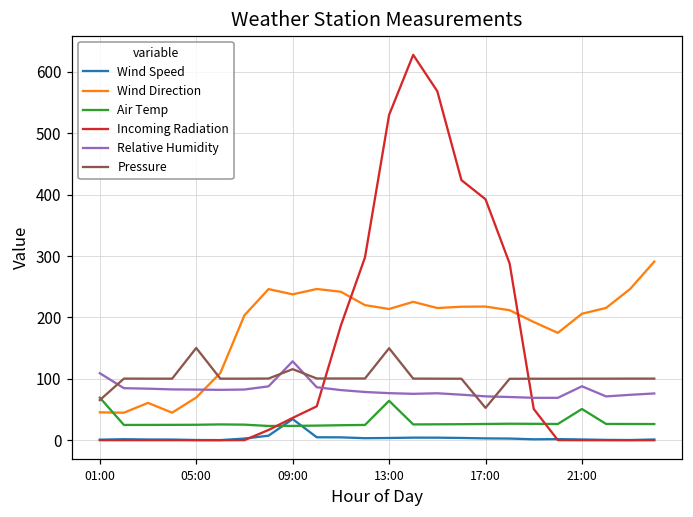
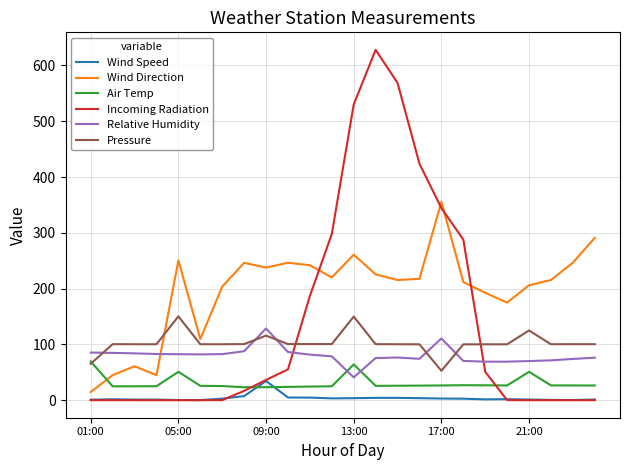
Wind Direction, 01:00: 50 -> 10
Relative Humidity, 01:00: 110 -> 90
Wind Direction, 05:00: 70 -> 250
Air Temp, 05:00: 30 -> 50
Wind Direction, 13:00: 210 -> 260
Relative Humidity, 13:00: 80 -> 40
Wind Direction, 17:00: 220 -> 360
Incoming Radiation, 17:00: 390 -> 340
Relative Humidity, 17:00: 70 -> 110
Relative Humidity, 21:00: 90 -> 70
Pressure, 21:00: 100 -> 130
